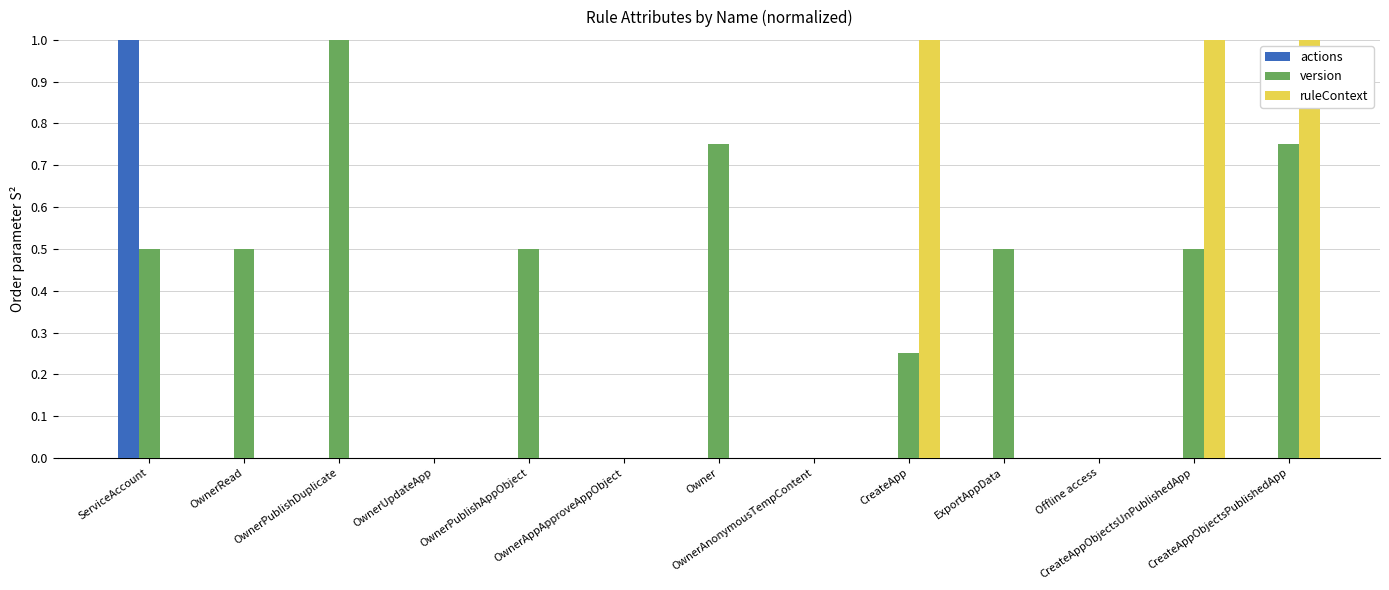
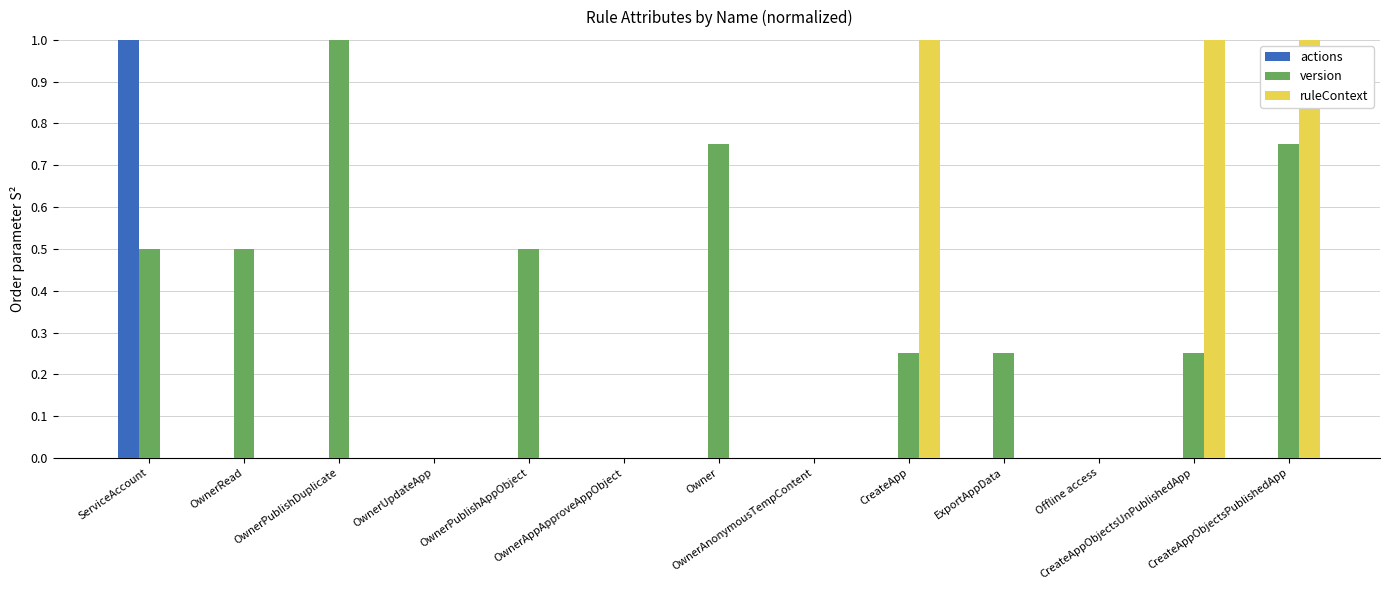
version, ExportAppData: 0.50 -> 0.25
version, CreateAppObjectsUnPublishedApp: 0.50 -> 0.25
